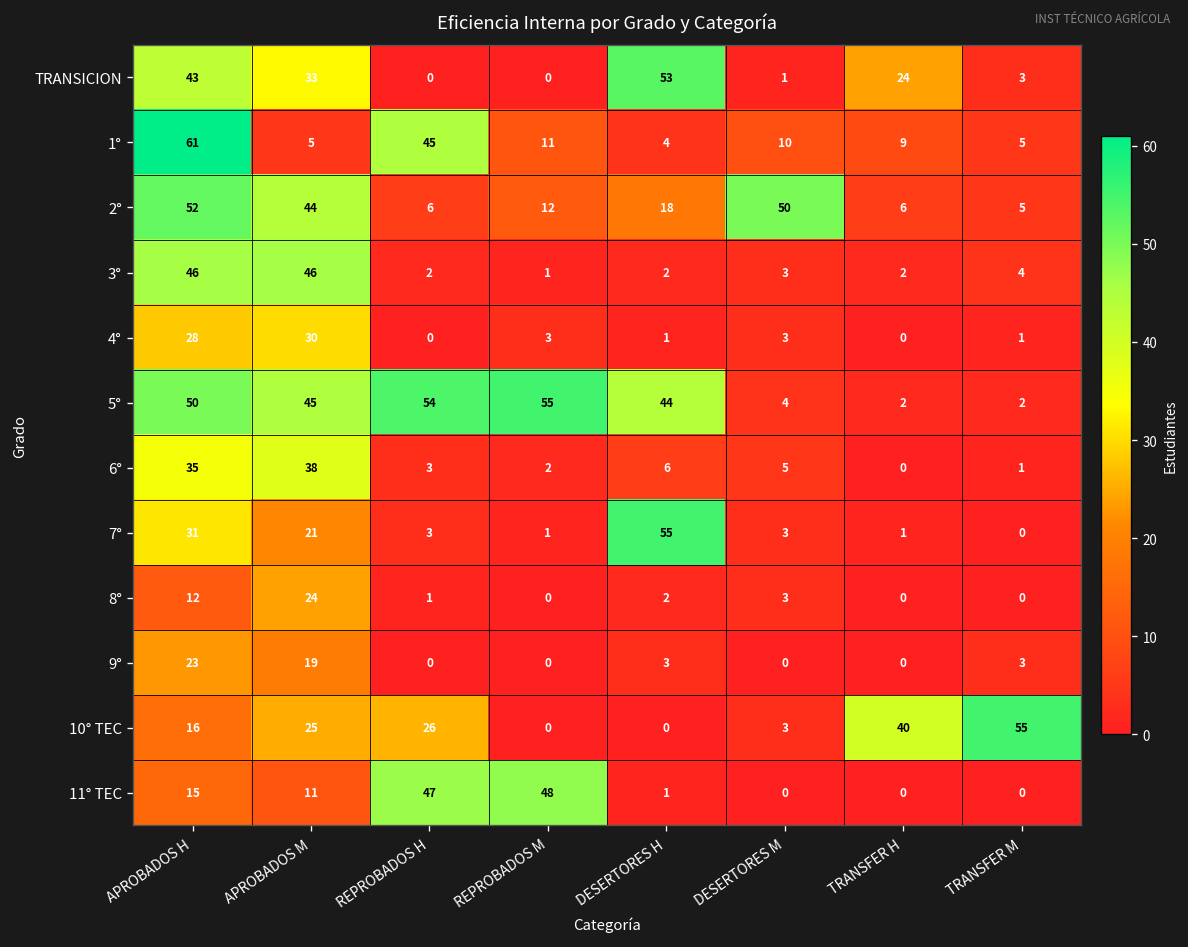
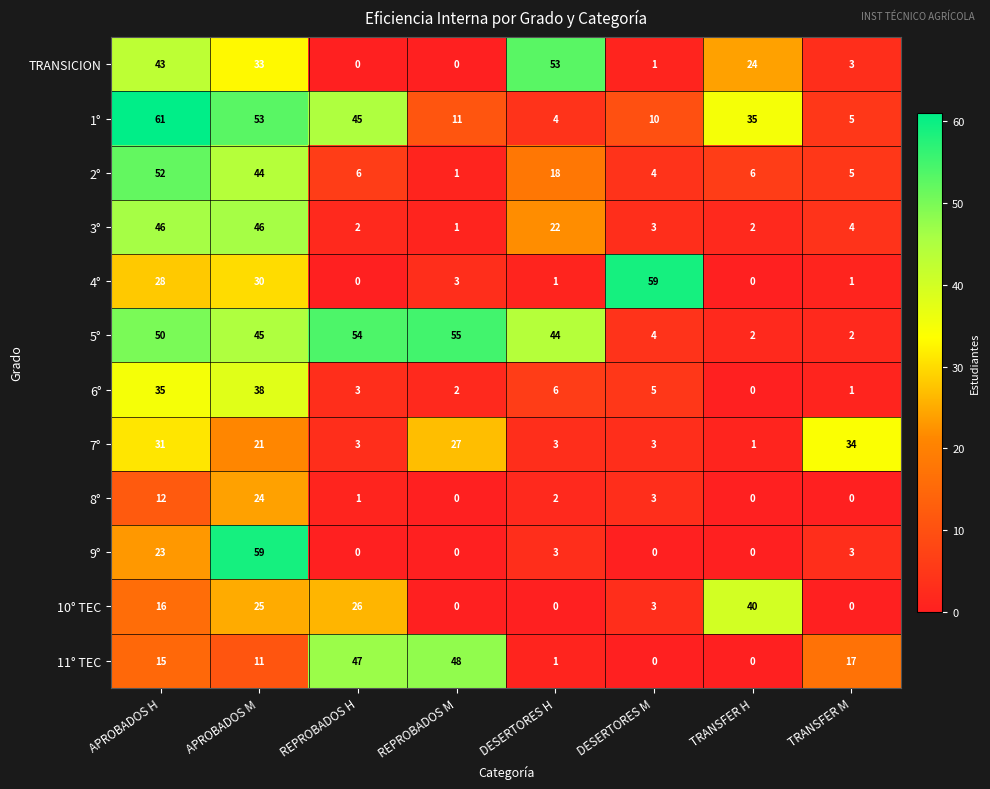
1°, APROBADOS M: 5 -> 53
1°, TRANSFER H: 9 -> 35
2°, REPROBADOS M: 12 -> 1
2°, DESERTORES M: 50 -> 4
3°, DESERTORES H: 2 -> 22
4°, DESERTORES M: 3 -> 59
7°, REPROBADOS M: 1 -> 27
7°, DESERTORES H: 55 -> 3
7°, TRANSFER M: 0 -> 34
9°, APROBADOS M: 19 -> 59
10° TEC, TRANSFER M: 55 -> 0
11° TEC, TRANSFER M: 0 -> 17
